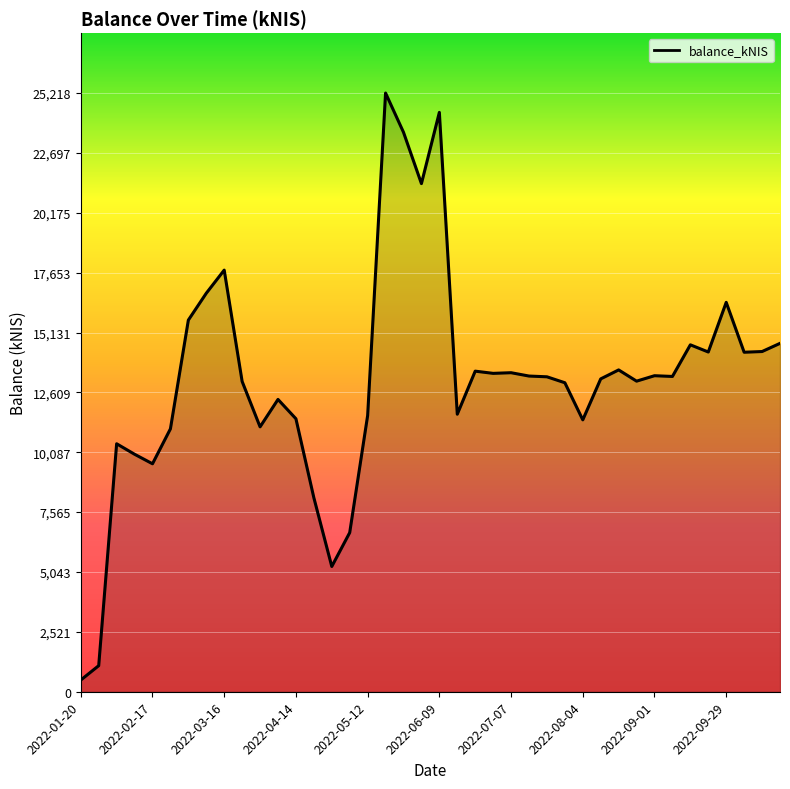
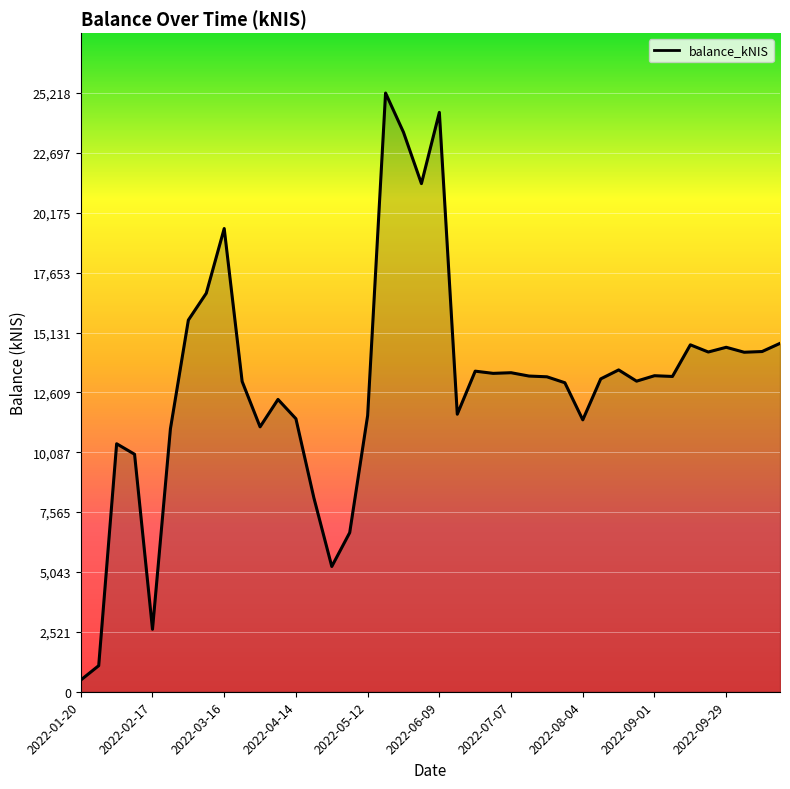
2022-02-17: 9,600 -> 2,600
2022-03-16: 17,800 -> 19,500
2022-09-29: 16,400 -> 14,500
